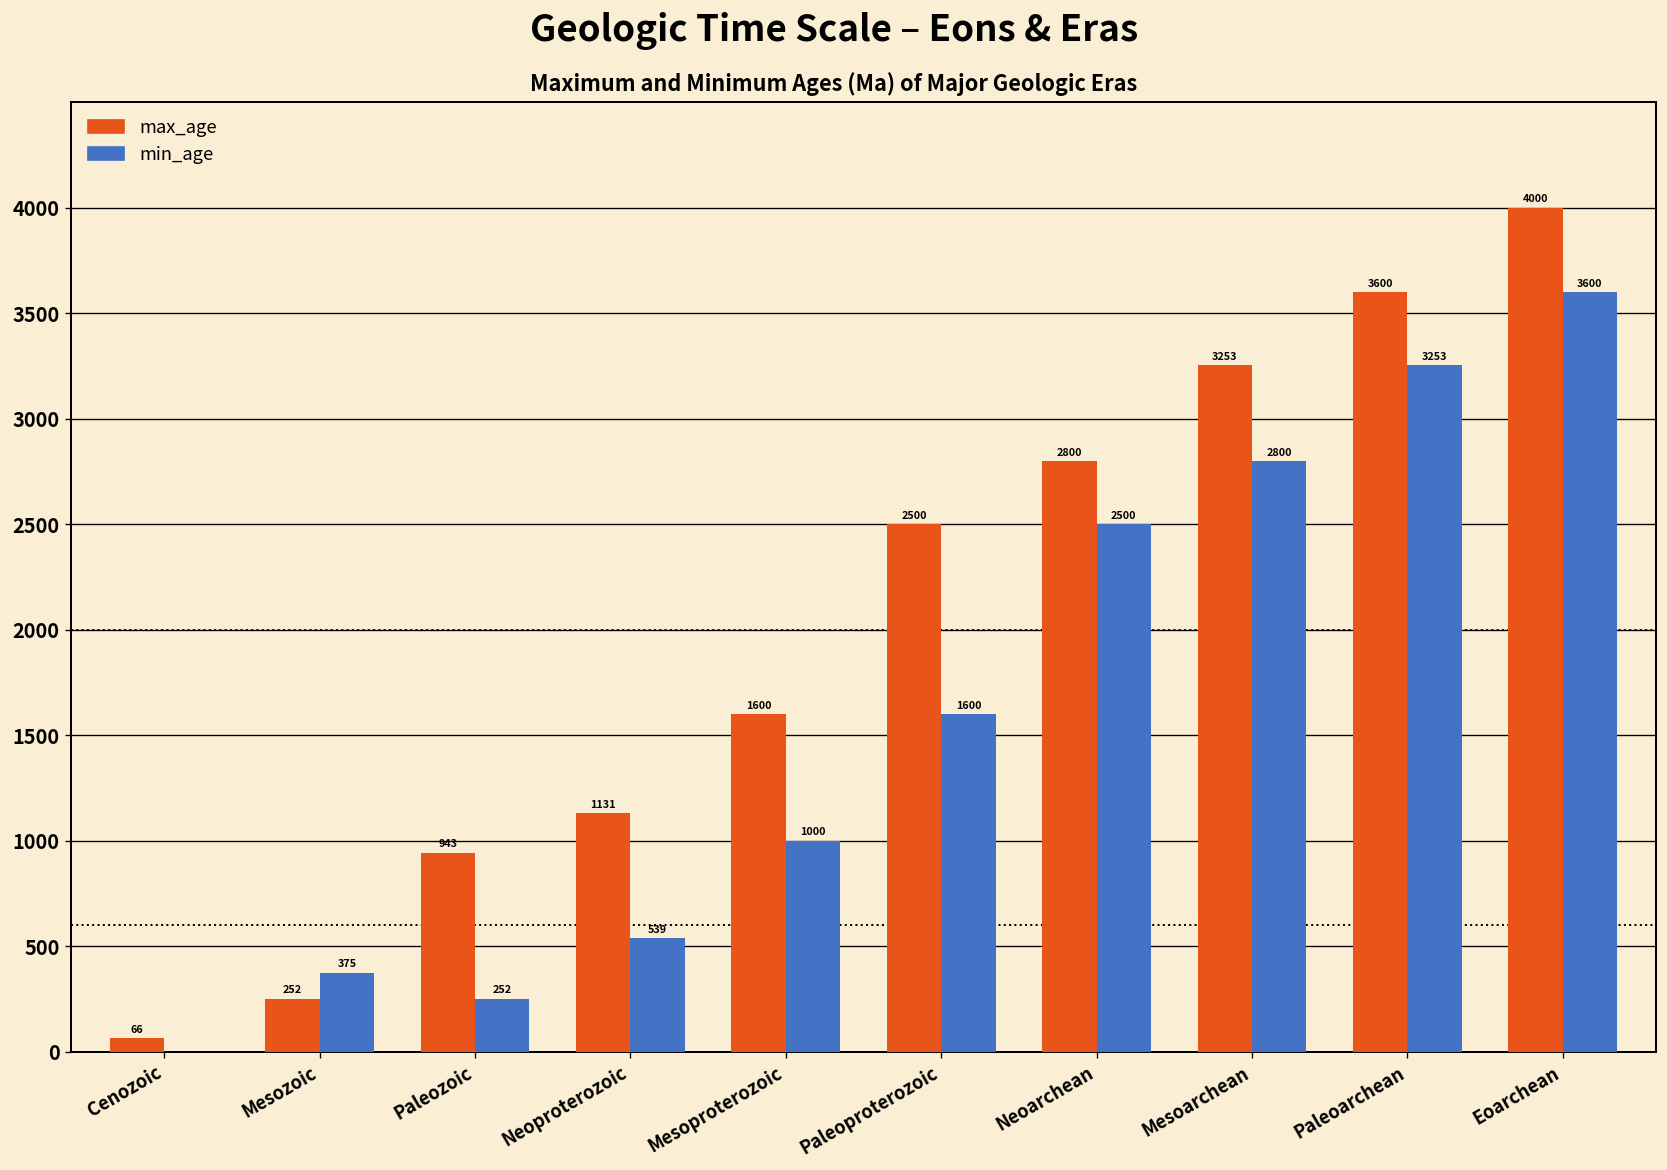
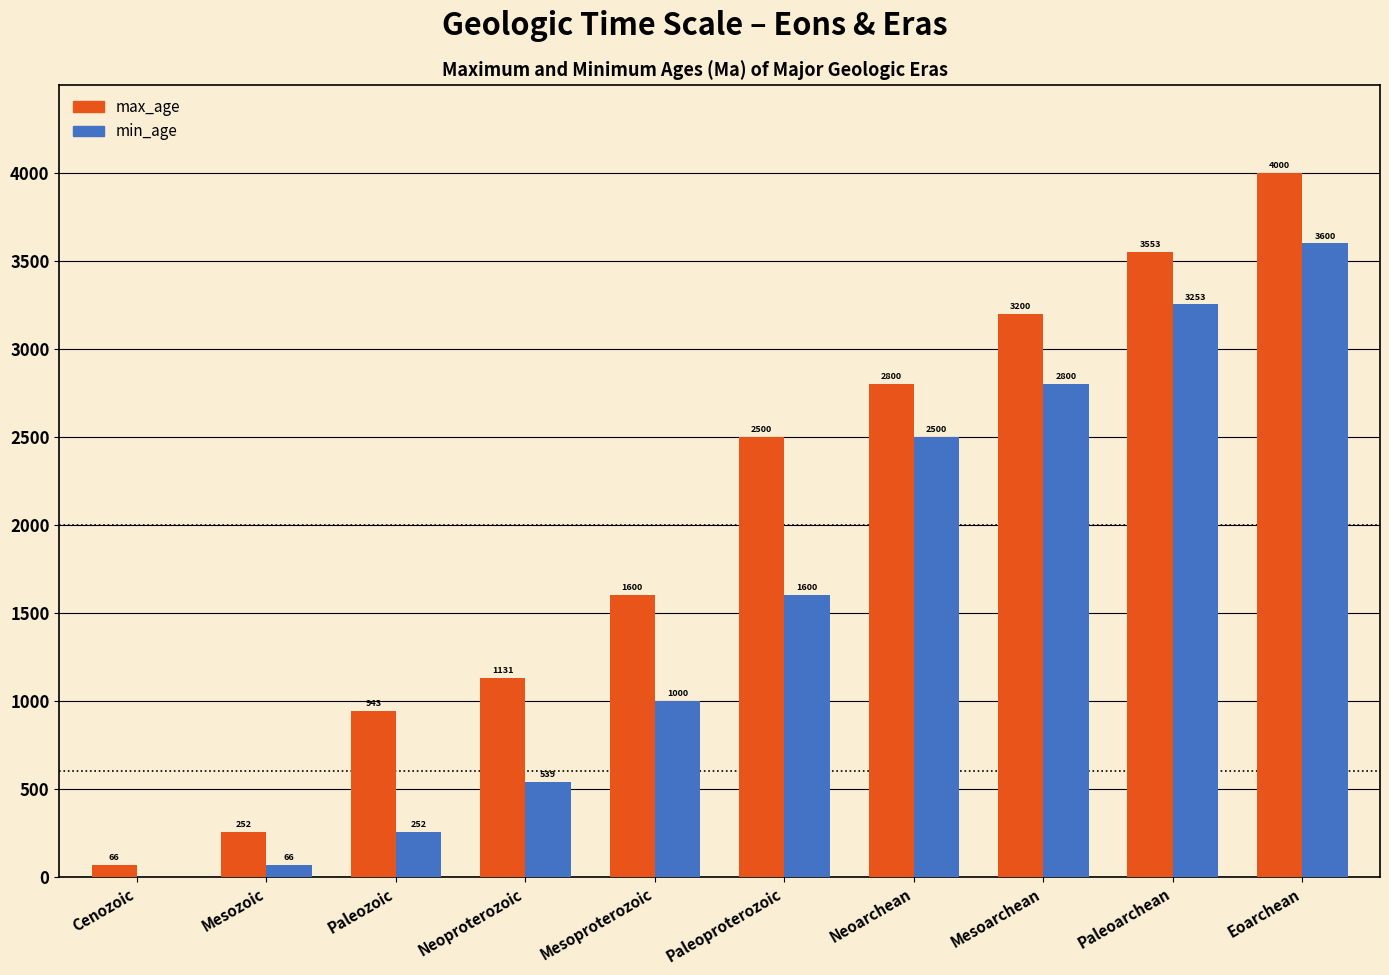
min_age, Mesozoic: 375 -> 66
max_age, Mesoarchean: 3253 -> 3200
max_age, Paleoarchean: 3600 -> 3553
